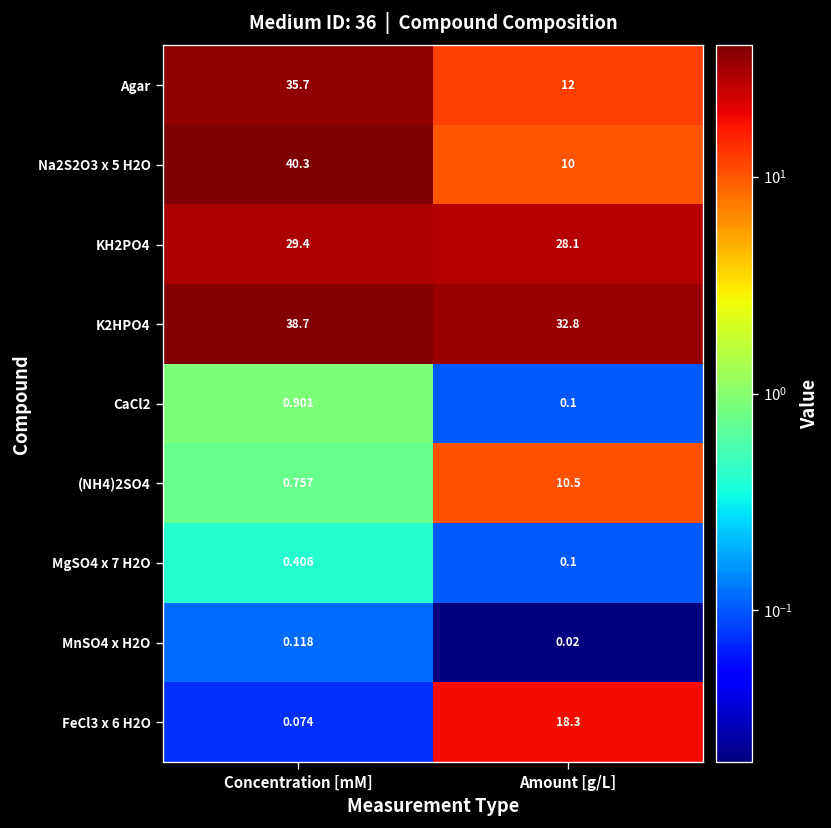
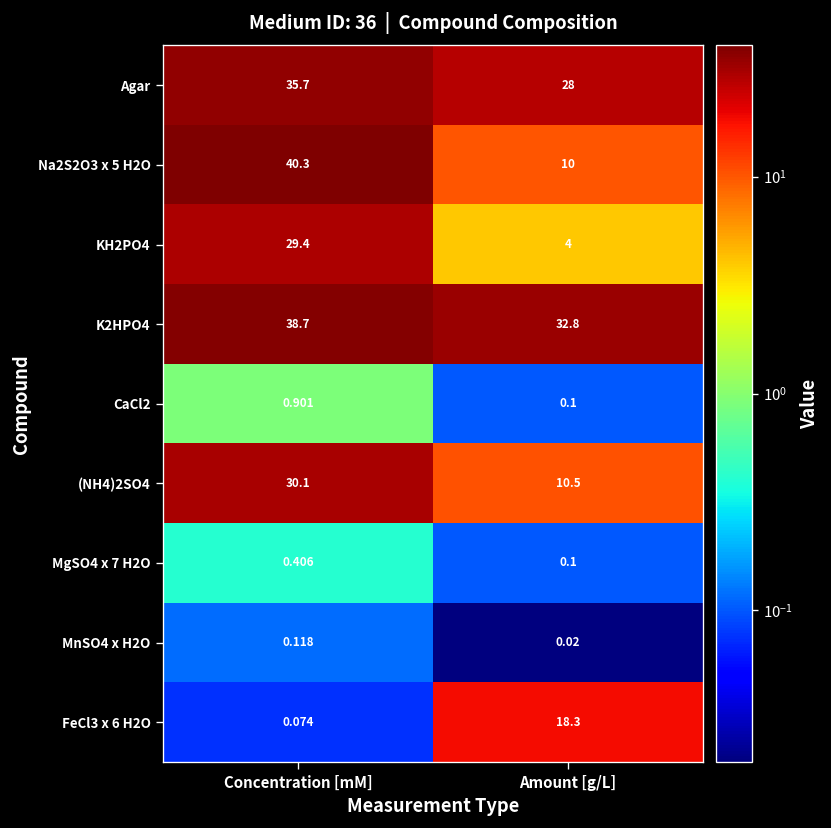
Agar, Amount [g/L]: 12 -> 28
KH2PO4, Amount [g/L]: 28.1 -> 4
(NH4)2SO4, Concentration [mM]: 0.757 -> 30.1
